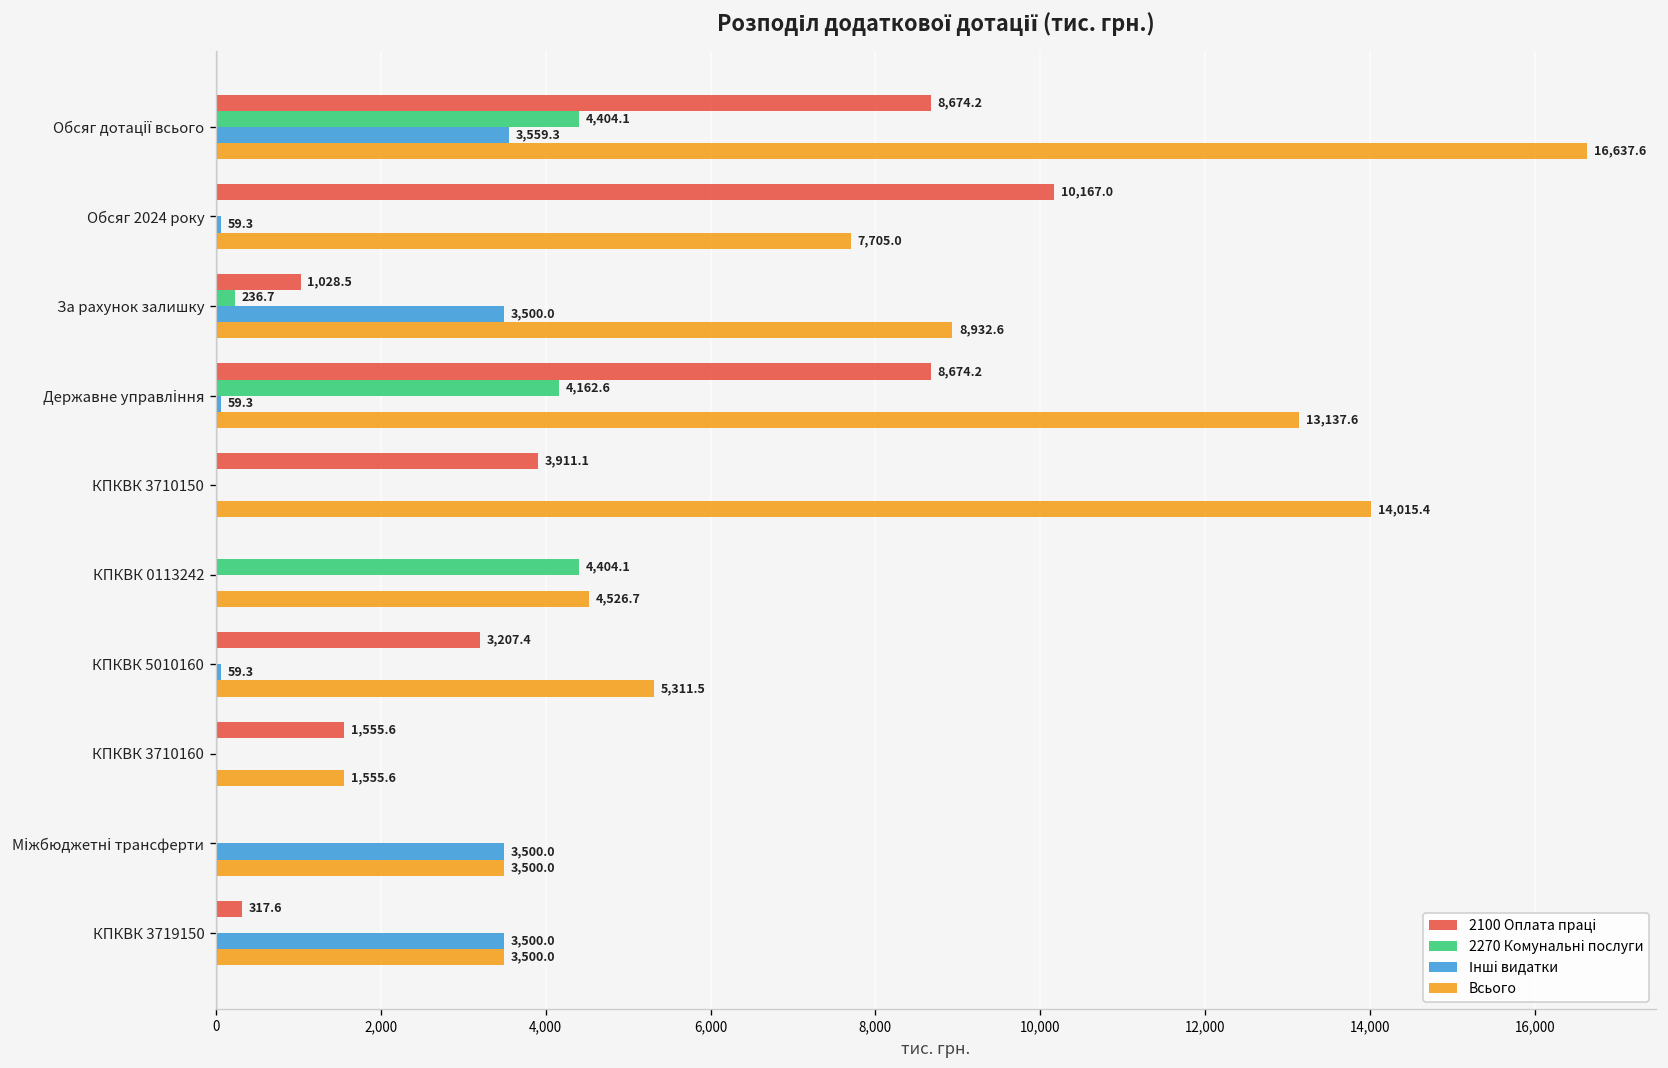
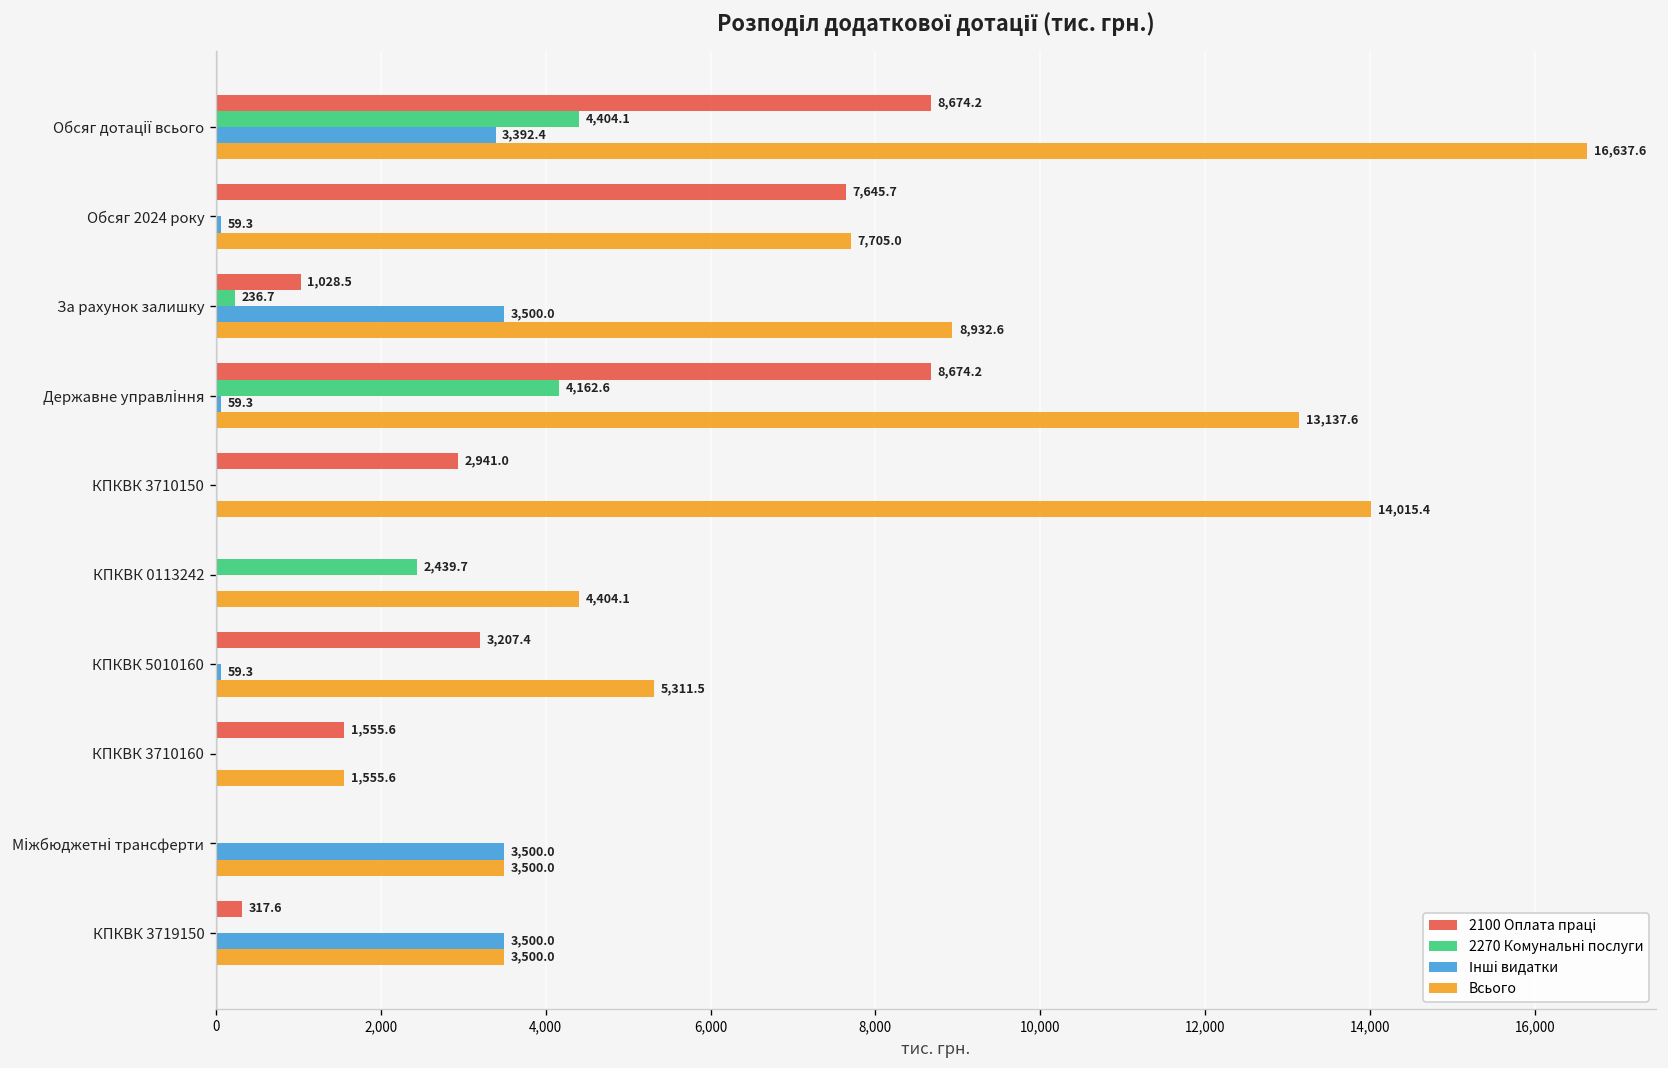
Інші видатки, Обсяг дотації всього: 3,559.3 -> 3,392.4
2100 Оплата праці, Обсяг 2024 року: 10,167.0 -> 7,645.7
2100 Оплата праці, КПКВК 3710150: 3,911.1 -> 2,941.0
2270 Комунальні послуги, КПКВК 0113242: 4,404.1 -> 2,439.7
Всього, КПКВК 0113242: 4,526.7 -> 4,404.1
